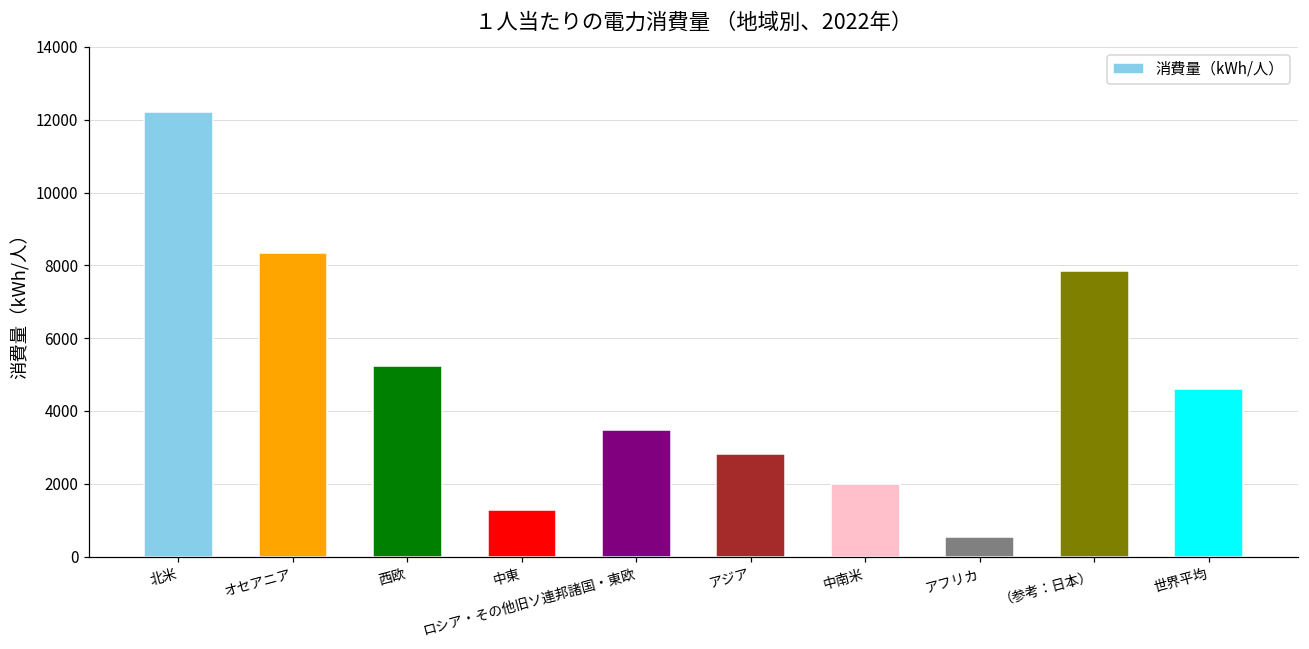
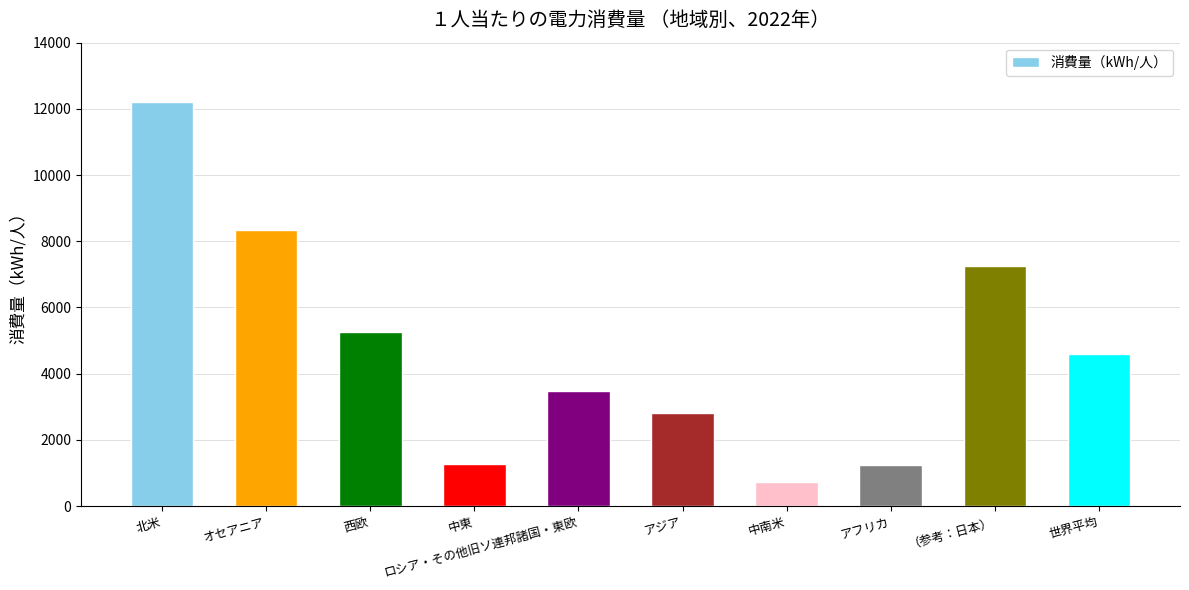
中南米: 2000 -> 700
アフリカ: 500 -> 1200
（参考：日本）: 7800 -> 7200
